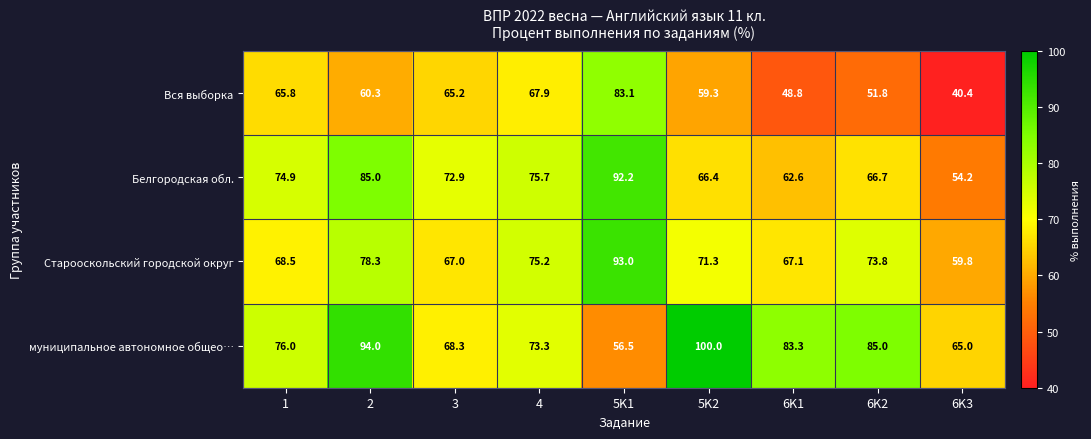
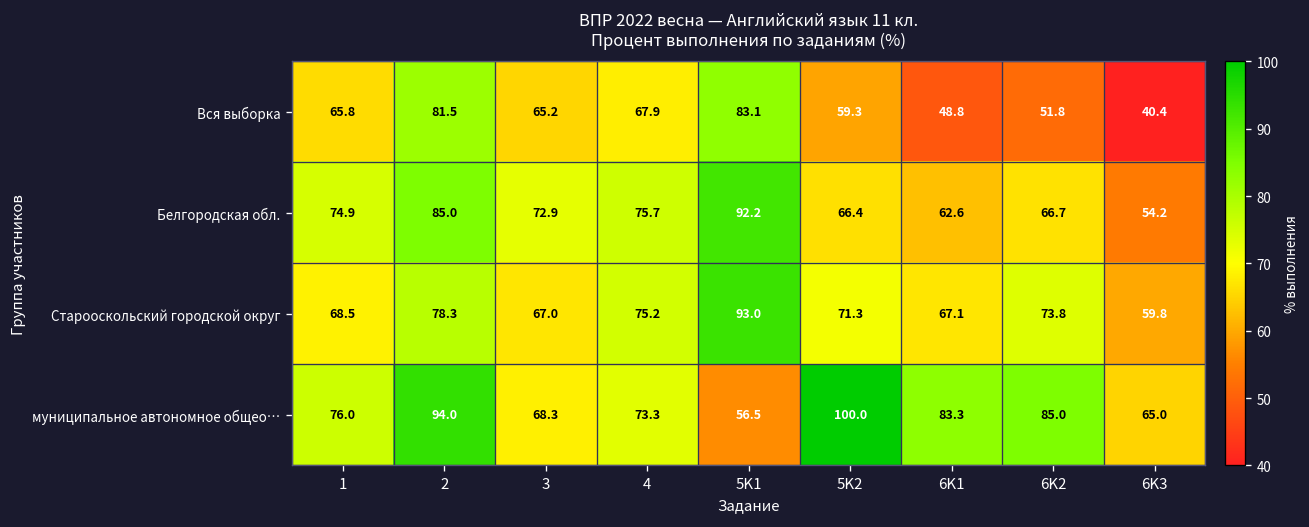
Вся выборка, 2: 60.3 -> 81.5
